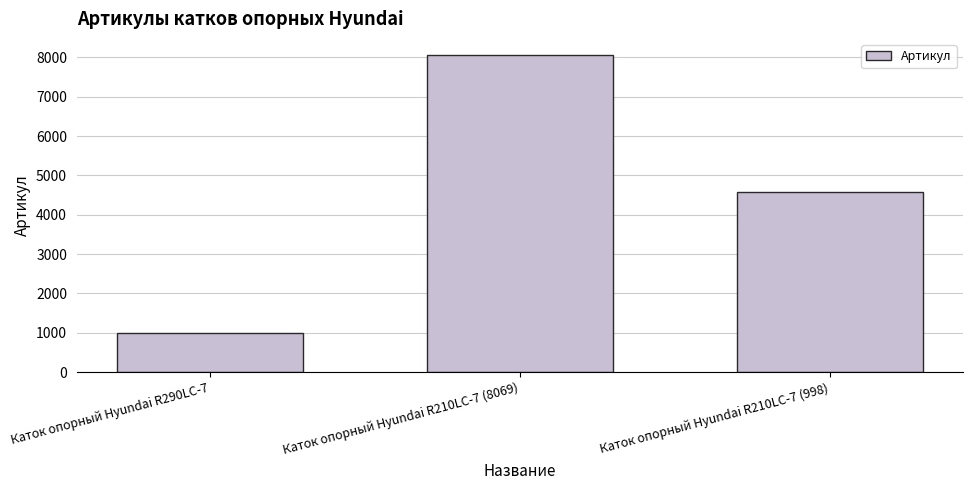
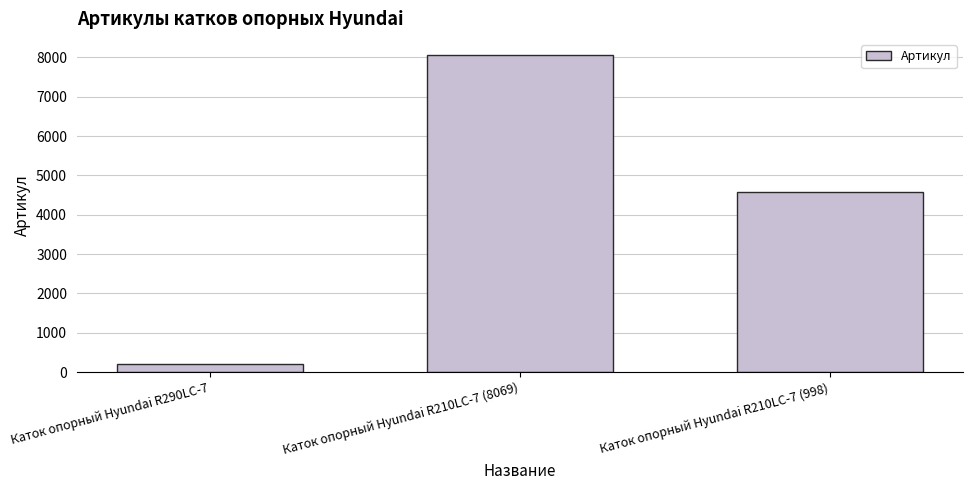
Каток опорный Hyundai R290LC-7: 1000 -> 200
